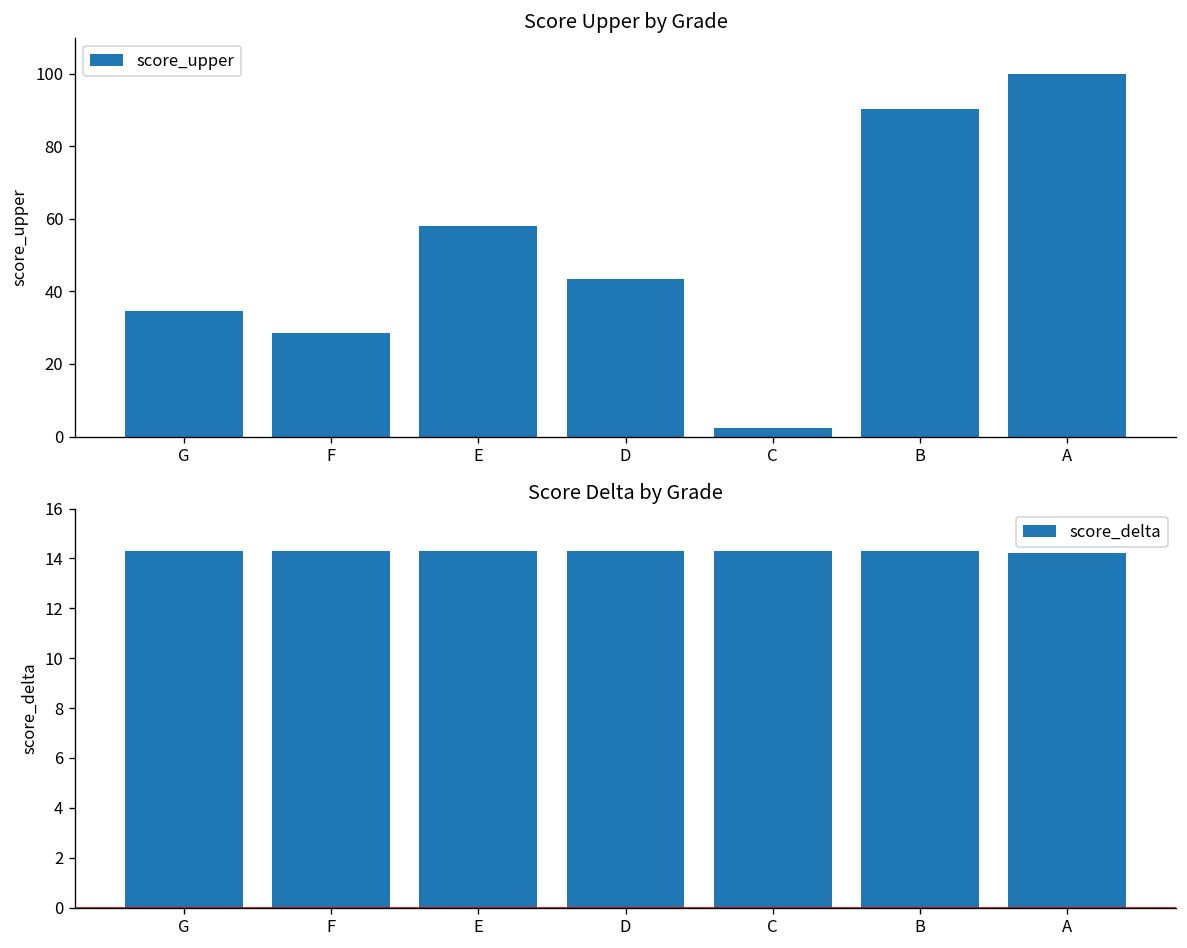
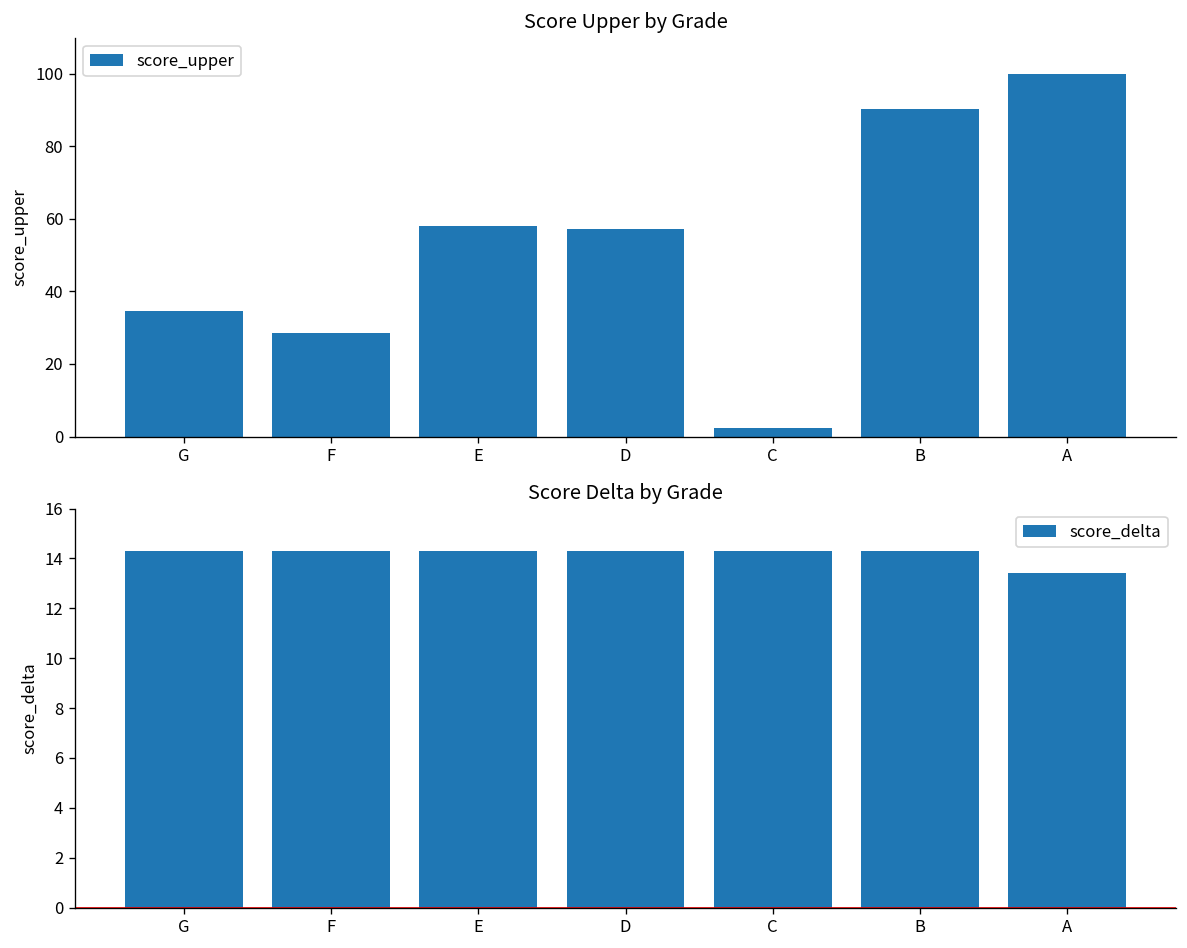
Score Upper by Grade, D: 43 -> 57
Score Delta by Grade, A: 14.2 -> 13.4
